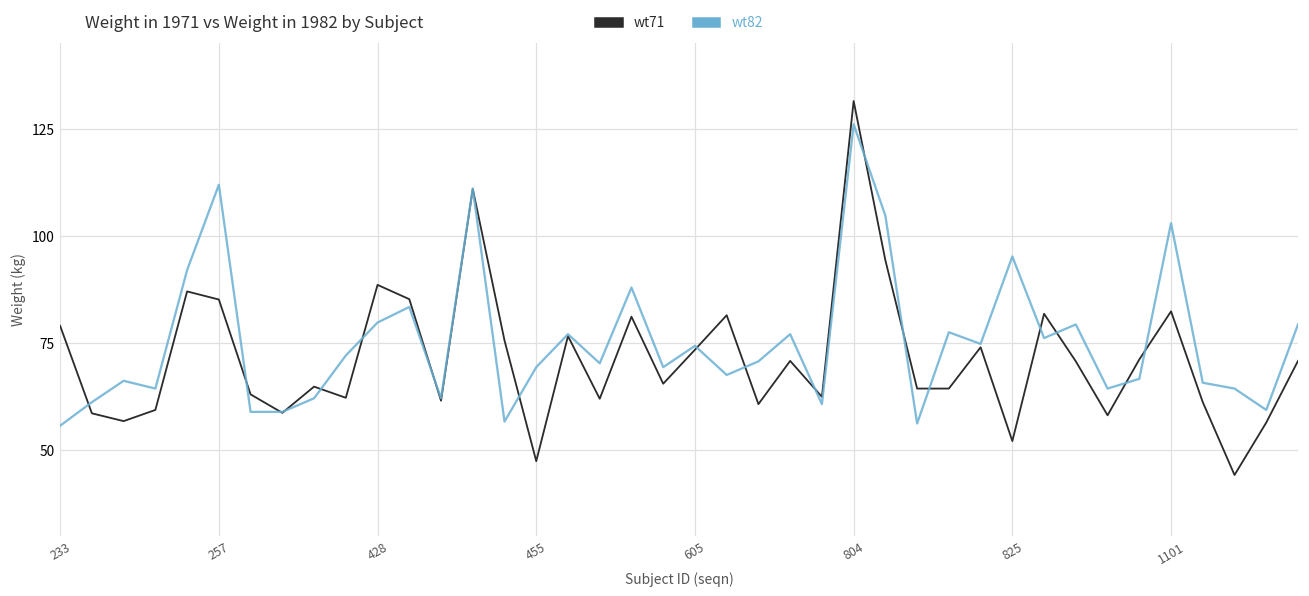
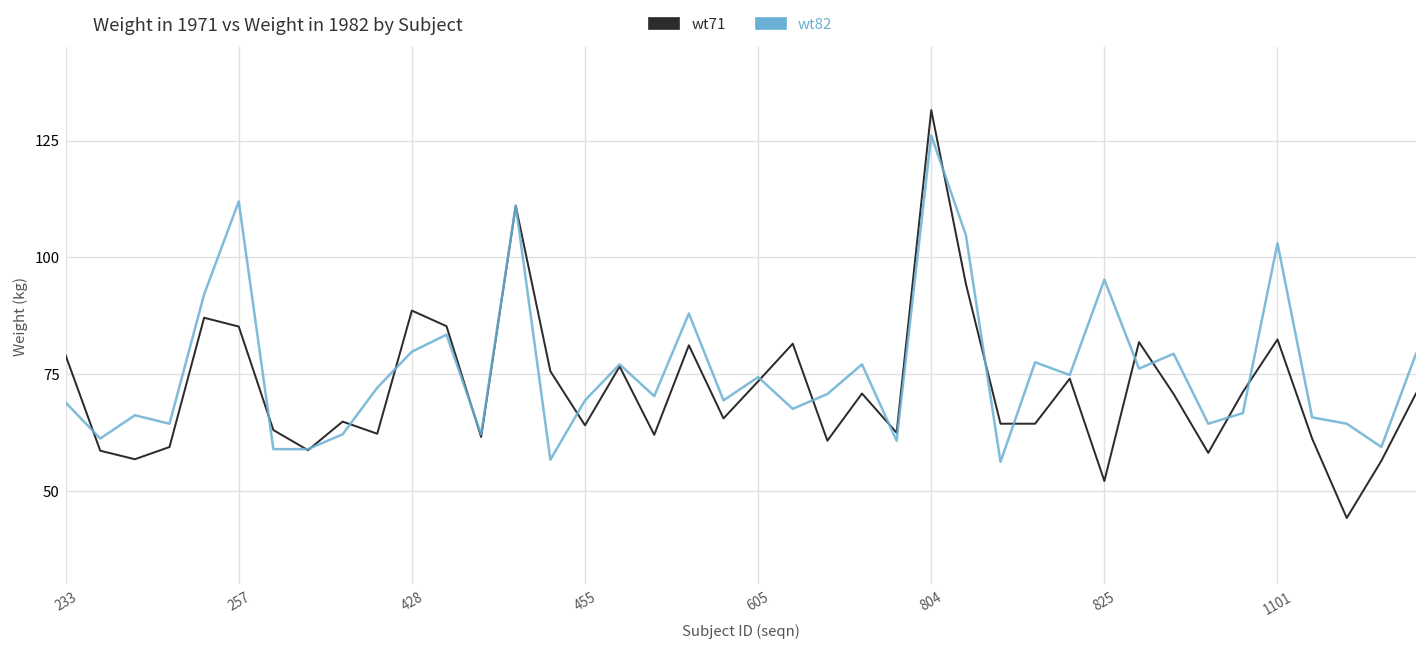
wt82, 233: 56 -> 69
wt71, 455: 47 -> 64
